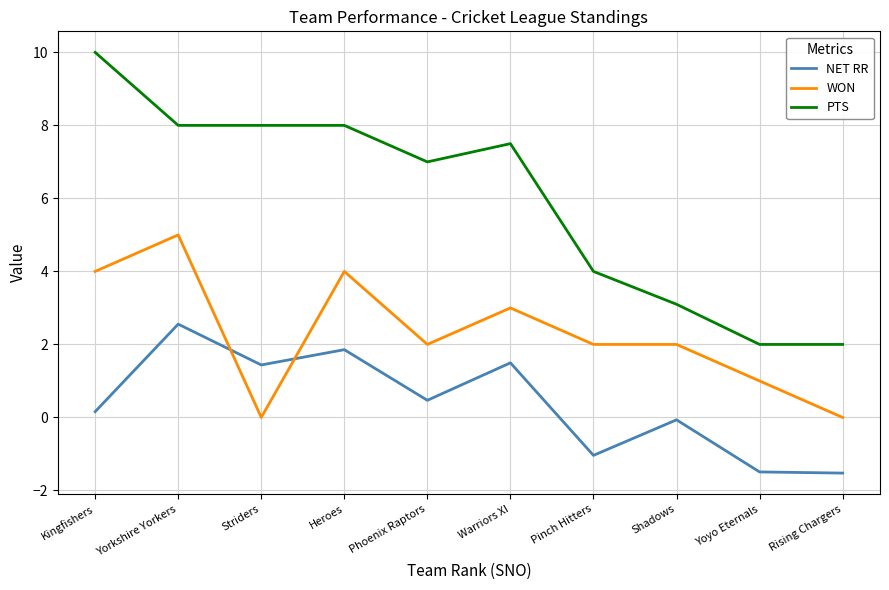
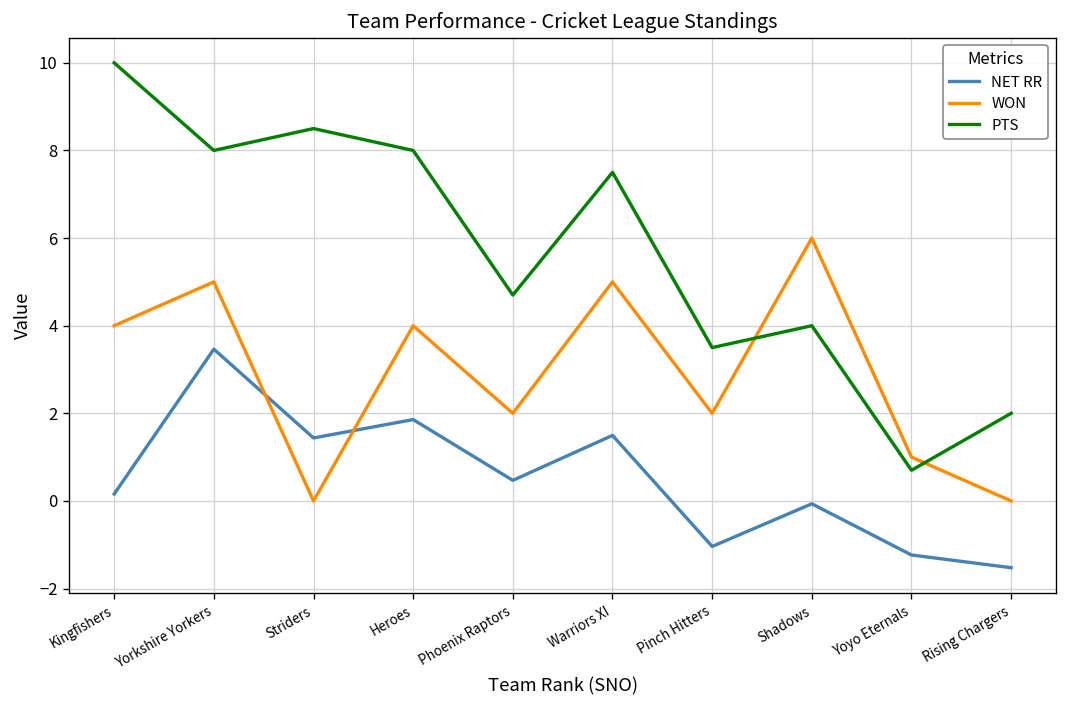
NET RR, Yorkshire Yorkers: 2.6 -> 3.5
PTS, Striders: 8.0 -> 8.5
PTS, Phoenix Raptors: 7.0 -> 4.7
WON, Warriors XI: 3 -> 5
PTS, Pinch Hitters: 4.0 -> 3.5
WON, Shadows: 2 -> 6
PTS, Shadows: 3.1 -> 4.0
NET RR, Yoyo Eternals: -1.5 -> -1.2
PTS, Yoyo Eternals: 2.0 -> 0.7
